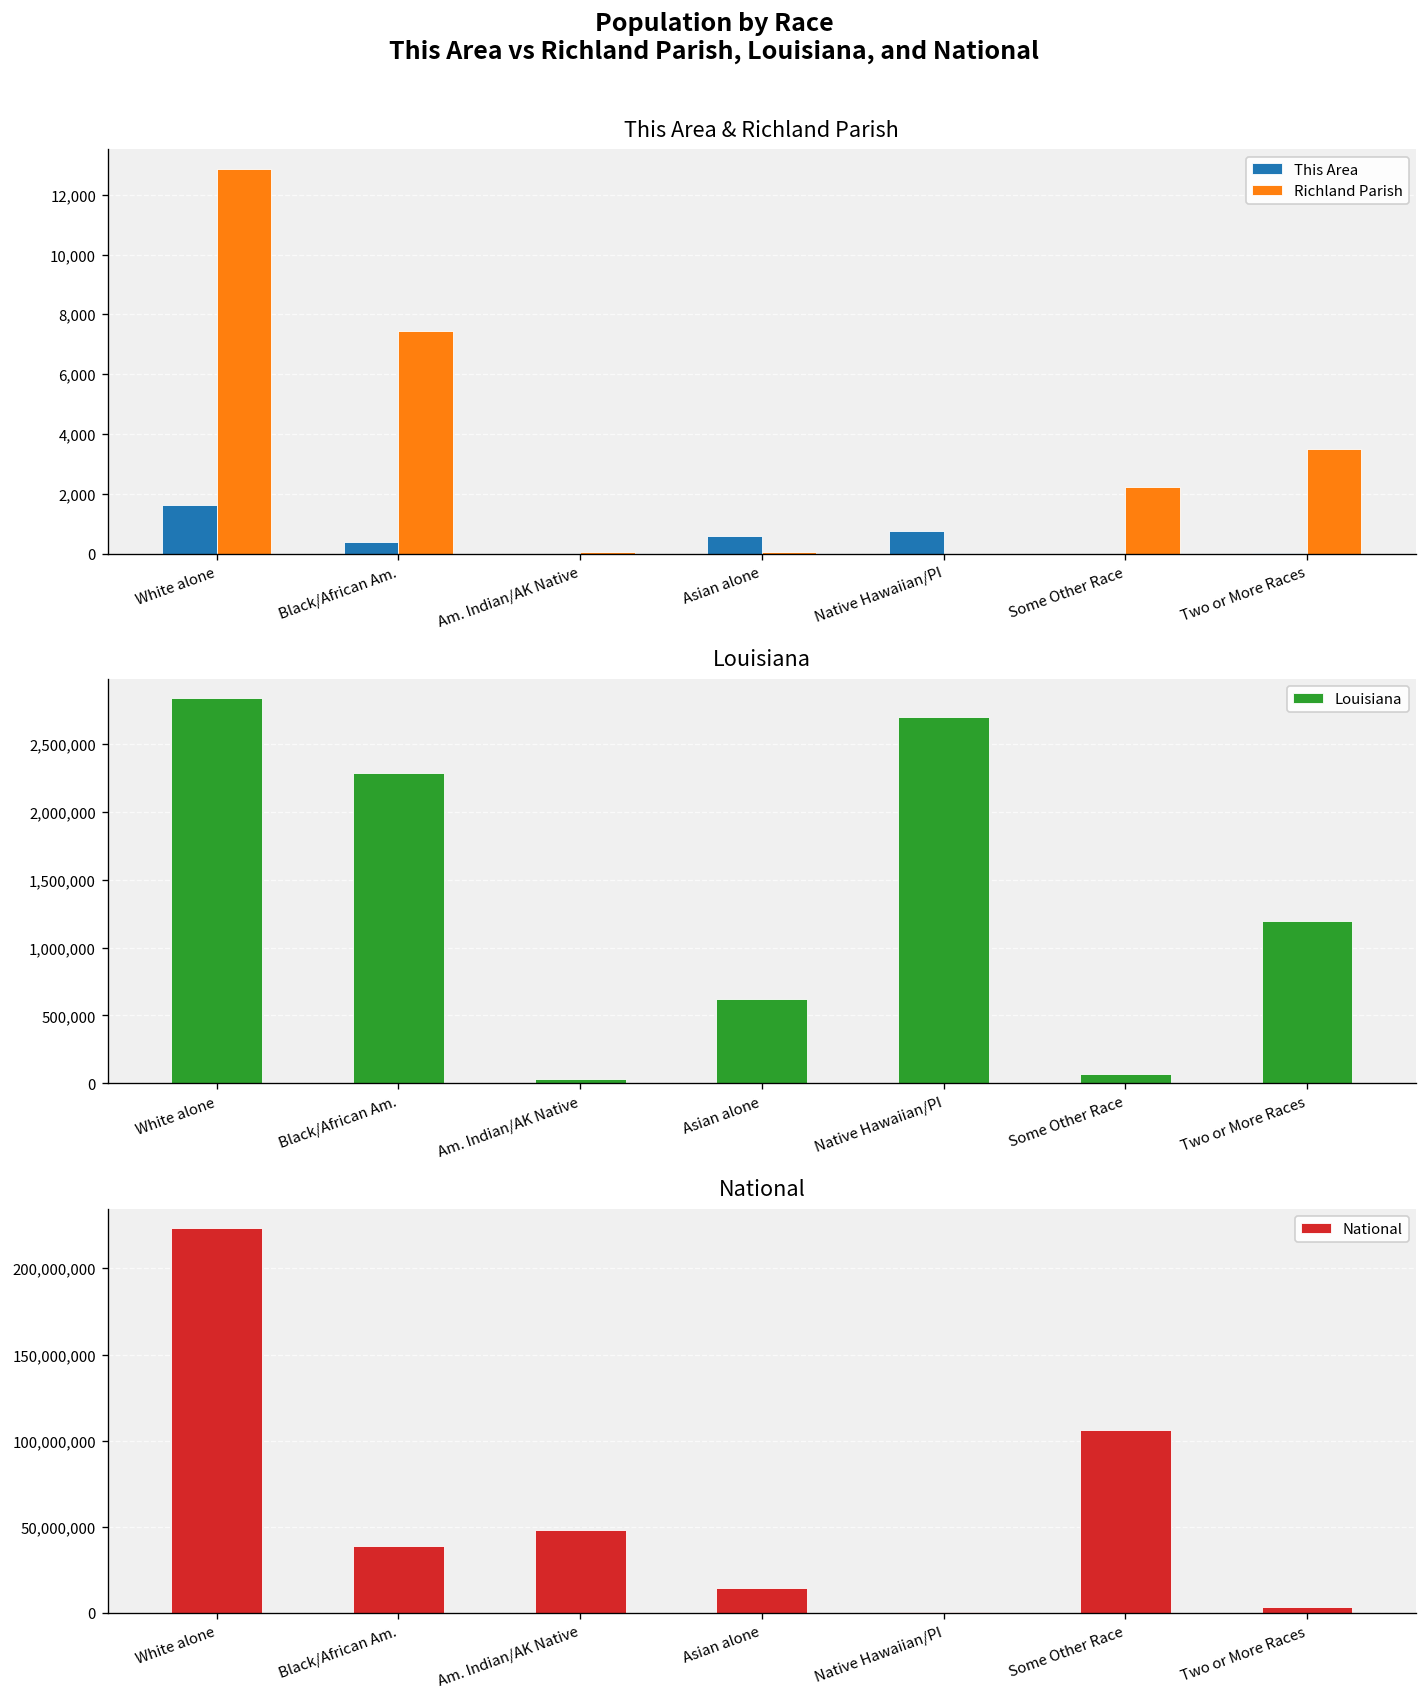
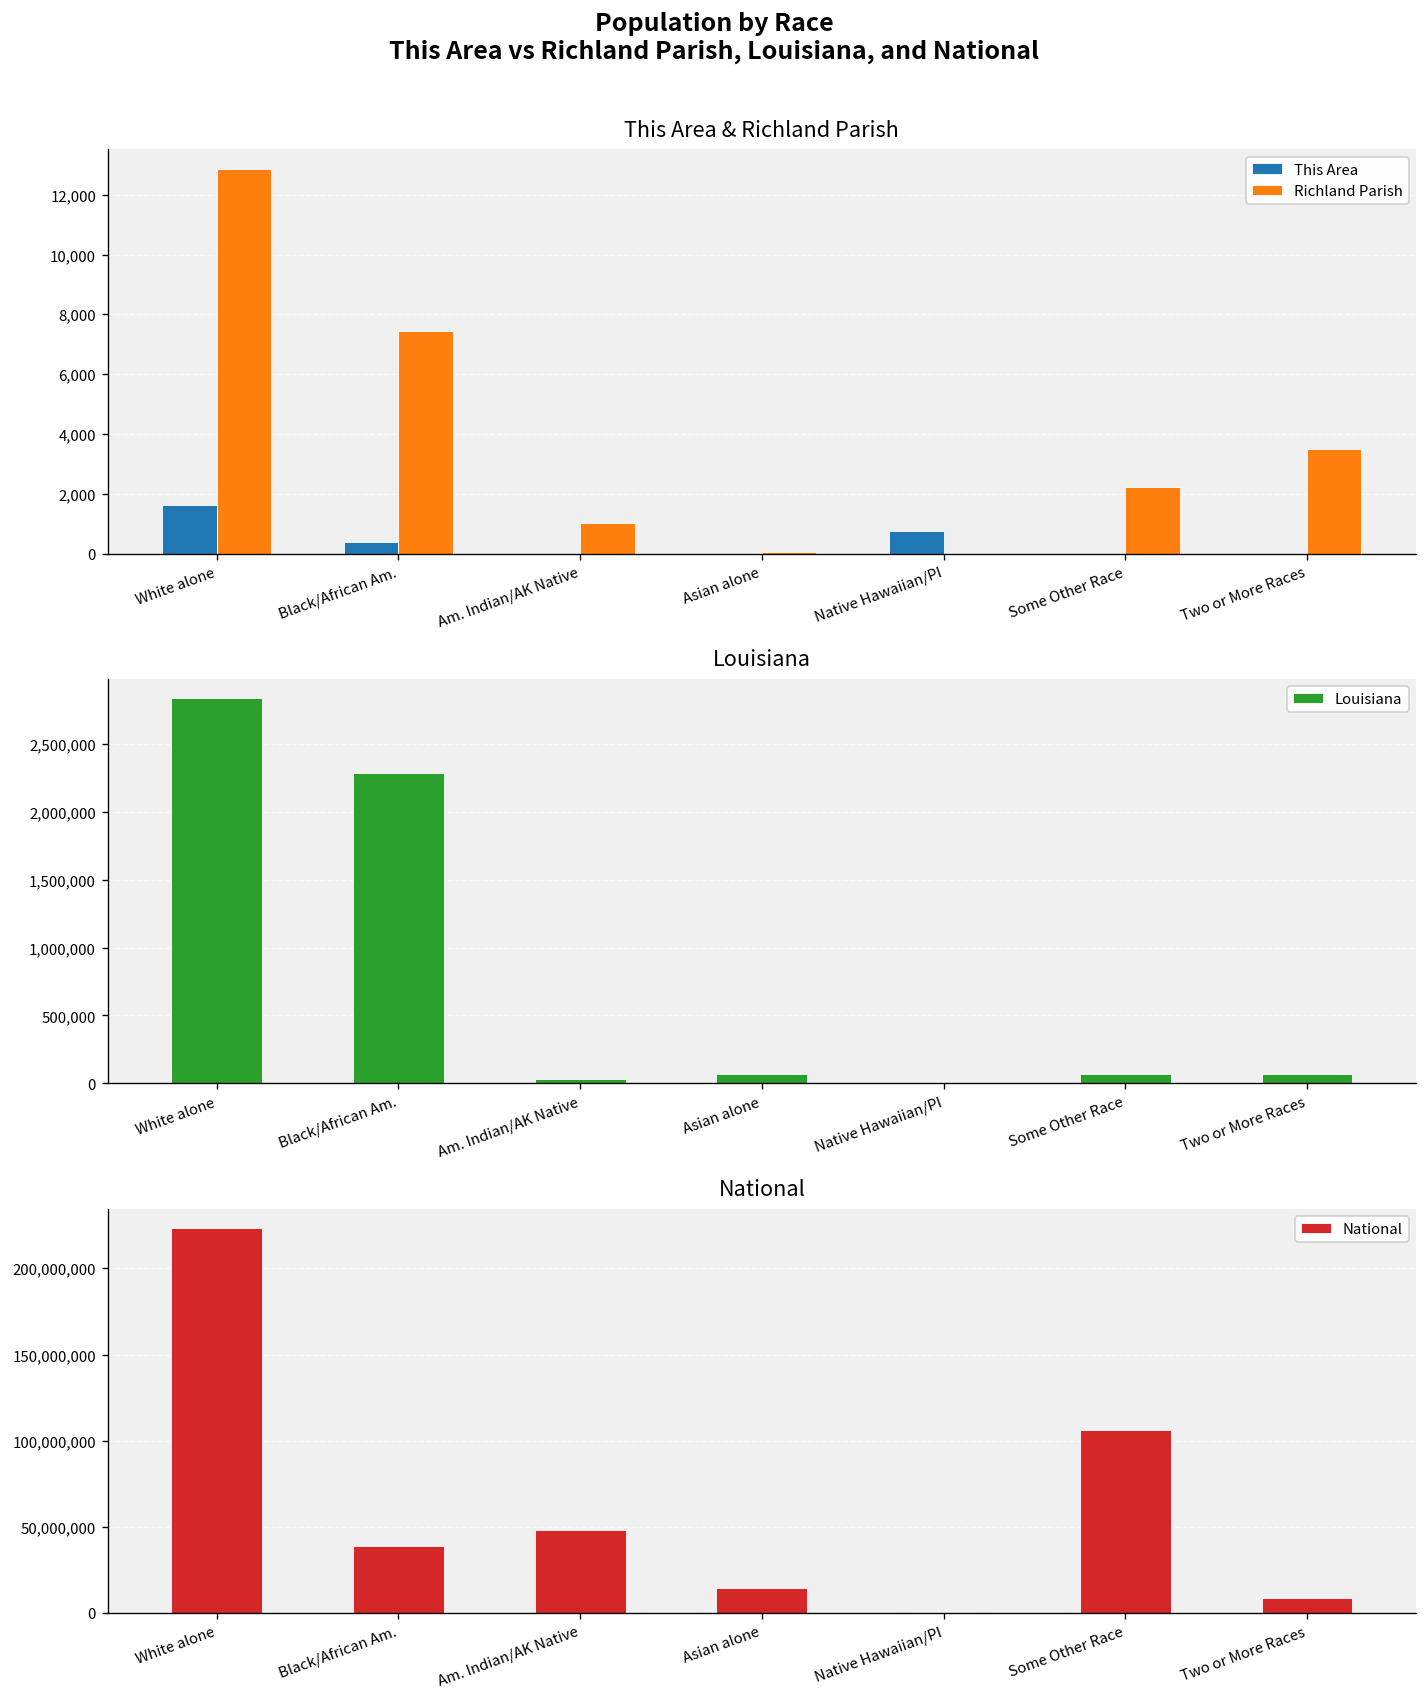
This Area & Richland Parish, Richland Parish, Am. Indian/AK Native: 100 -> 1,000
This Area & Richland Parish, This Area, Asian alone: 600 -> 0
Louisiana, Asian alone: 620,000 -> 70,000
Louisiana, Native Hawaiian/PI: 2,690,000 -> 0
Louisiana, Two or More Races: 1,200,000 -> 70,000
National, Two or More Races: 3,000,000 -> 9,000,000
